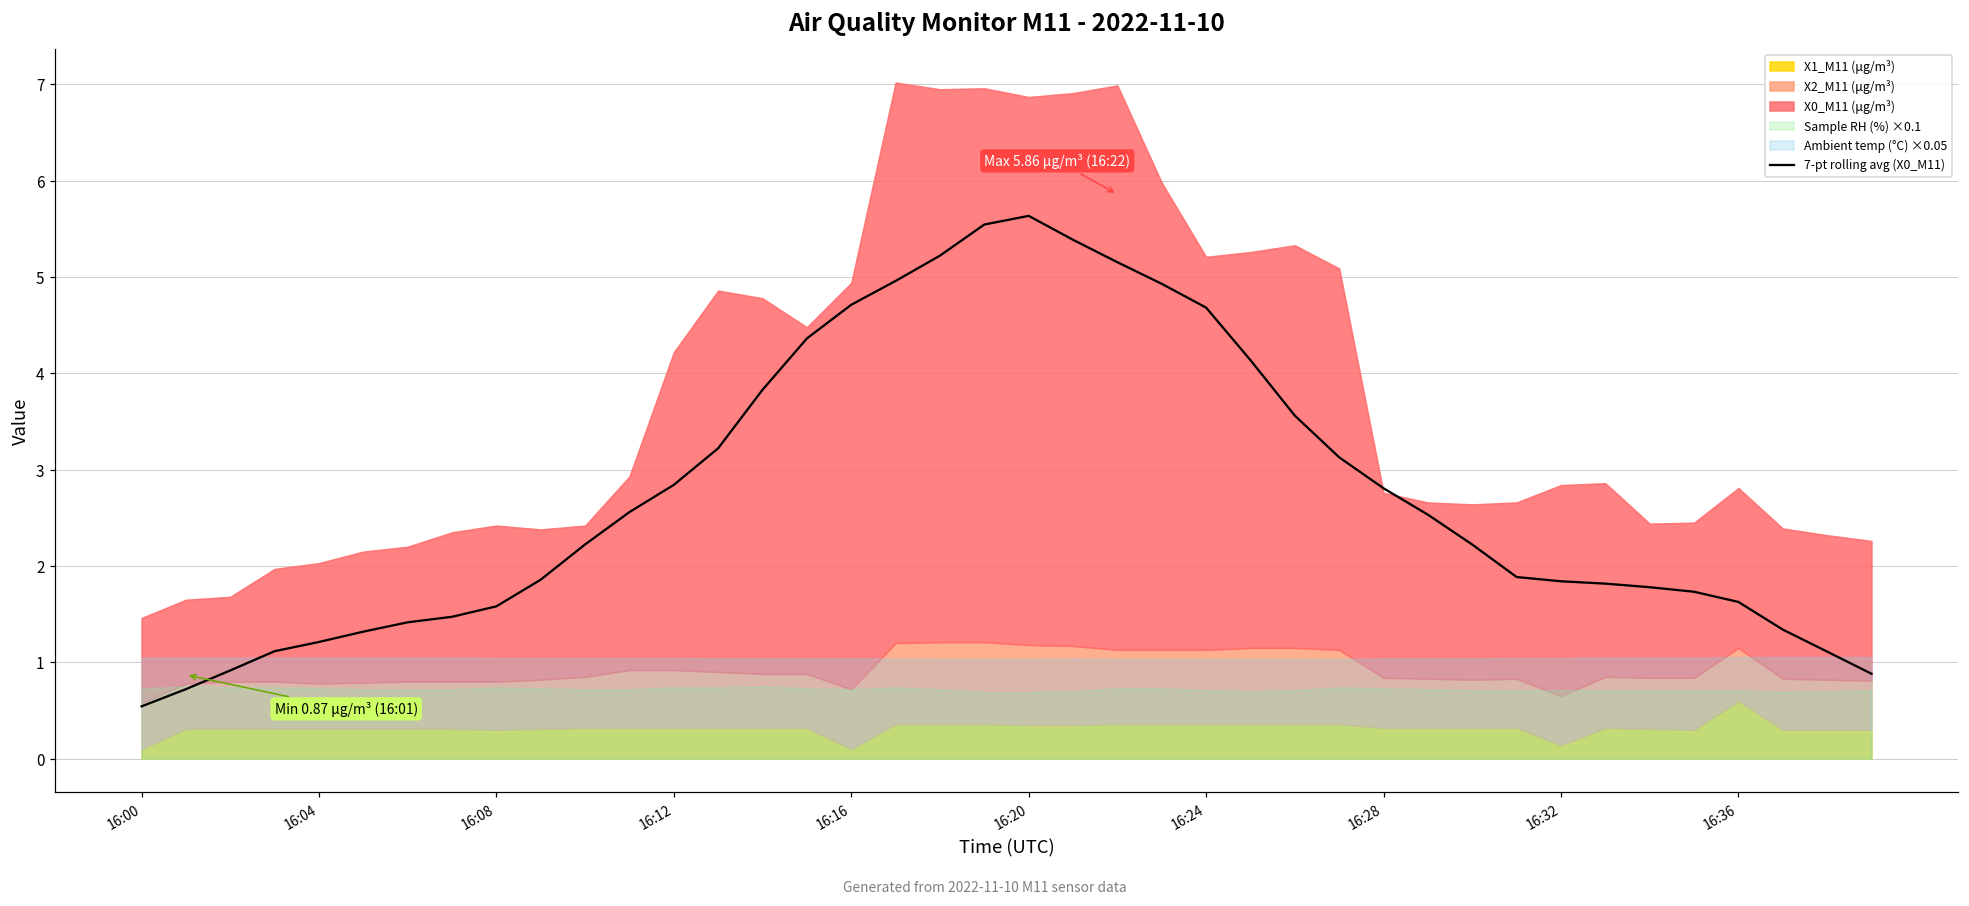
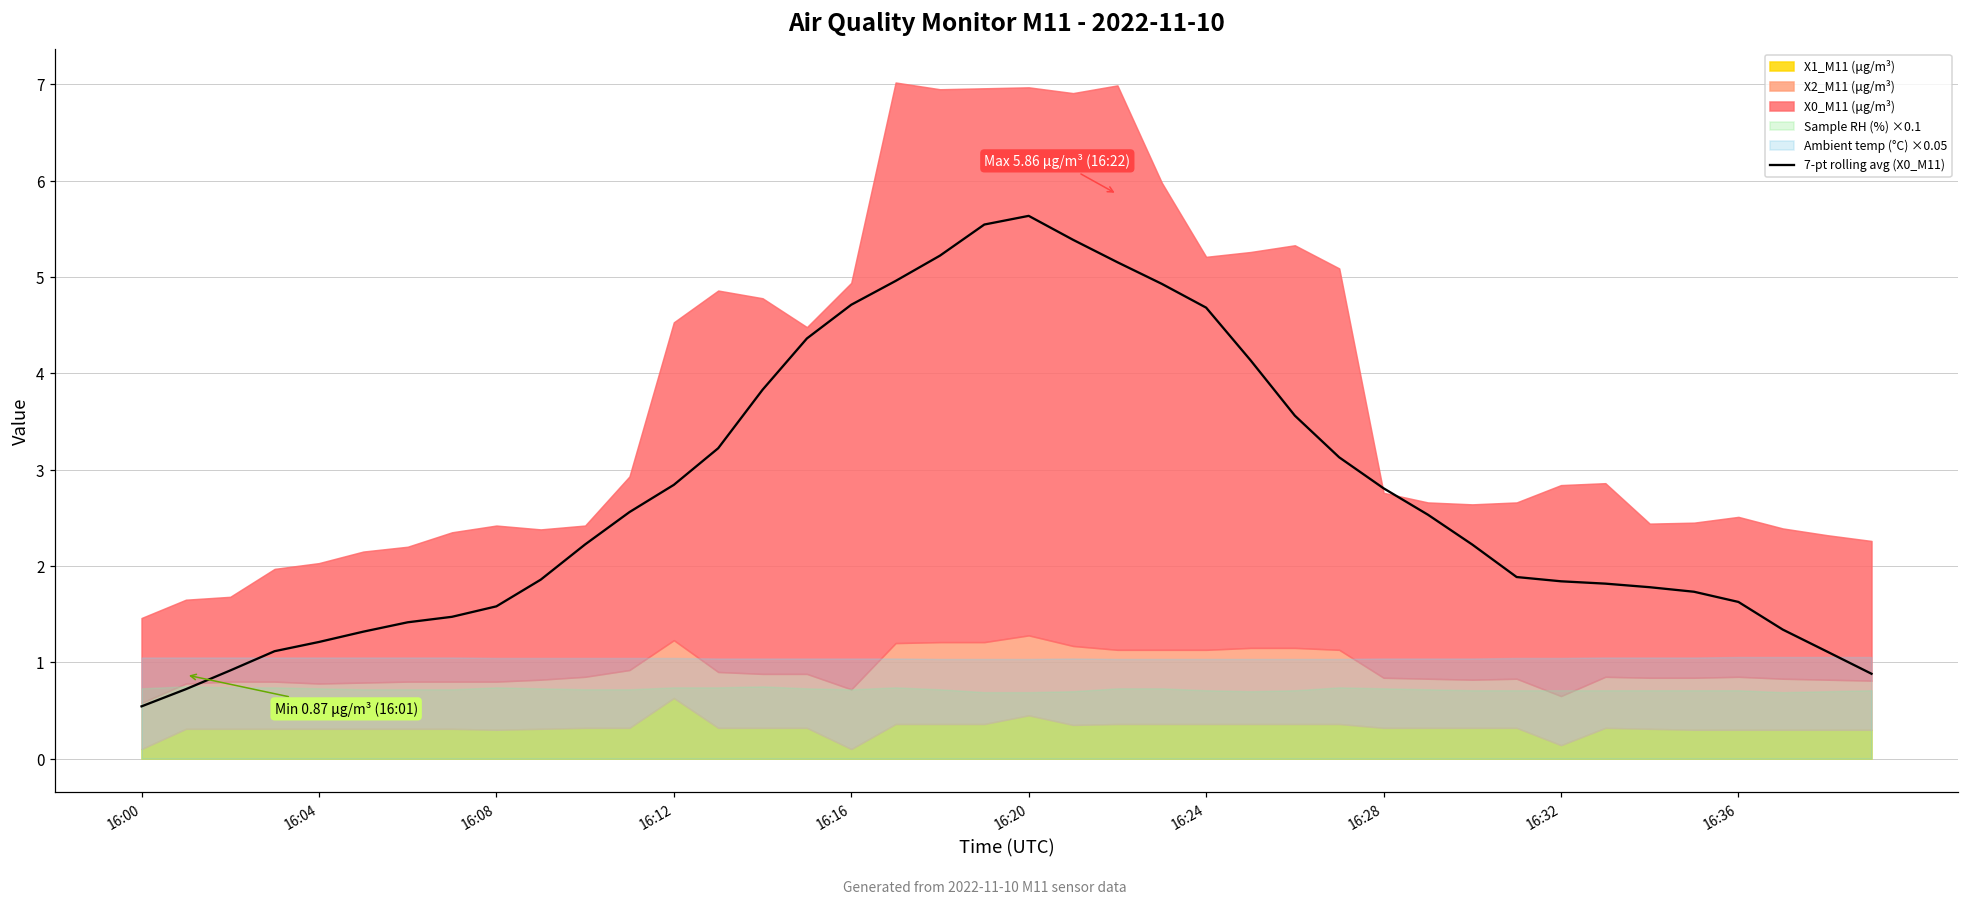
X1_M11 (μg/m³), 16:12: 0.3 -> 0.6
X1_M11 (μg/m³), 16:20: 0.4 -> 0.5
X1_M11 (μg/m³), 16:36: 0.6 -> 0.3
